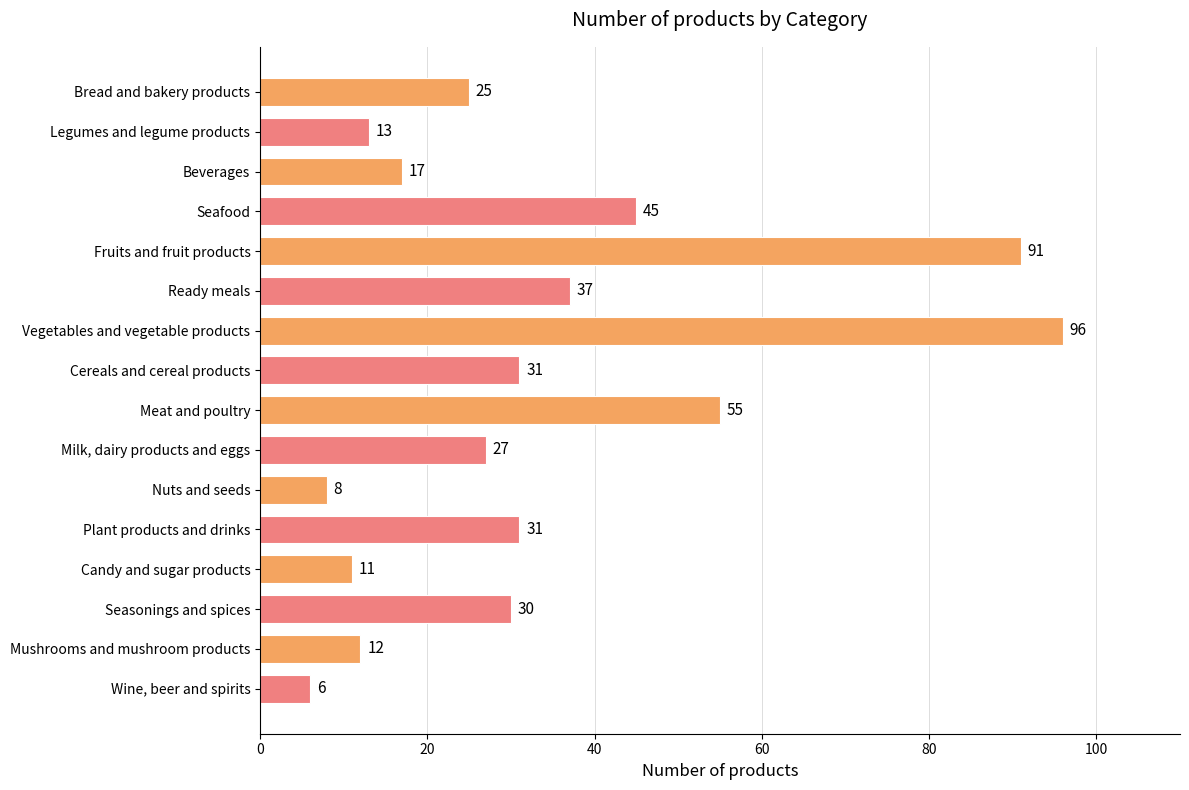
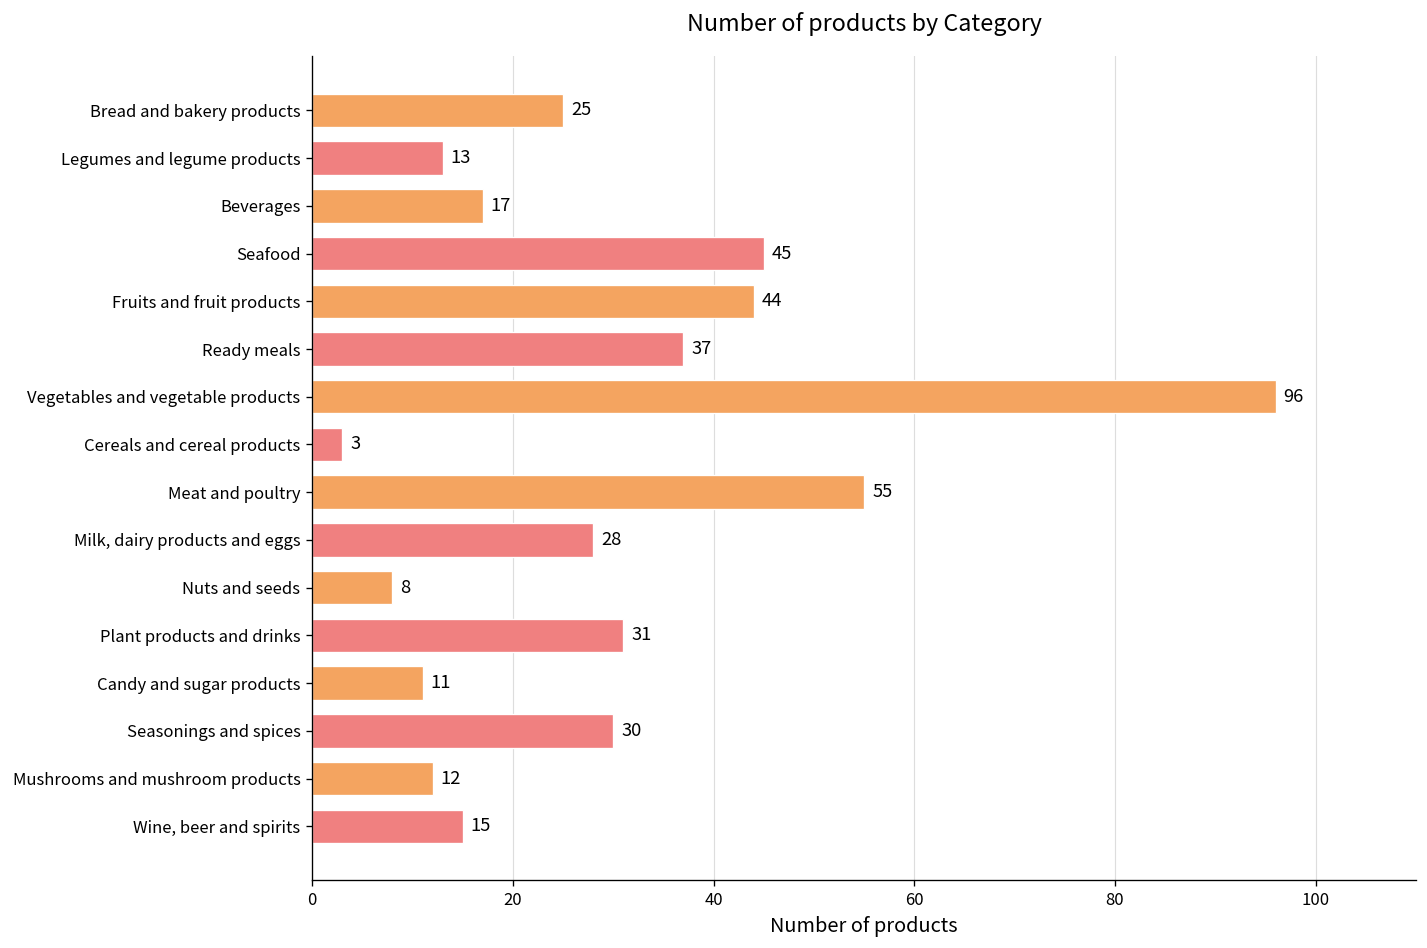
Fruits and fruit products: 91 -> 44
Cereals and cereal products: 31 -> 3
Milk, dairy products and eggs: 27 -> 28
Wine, beer and spirits: 6 -> 15
